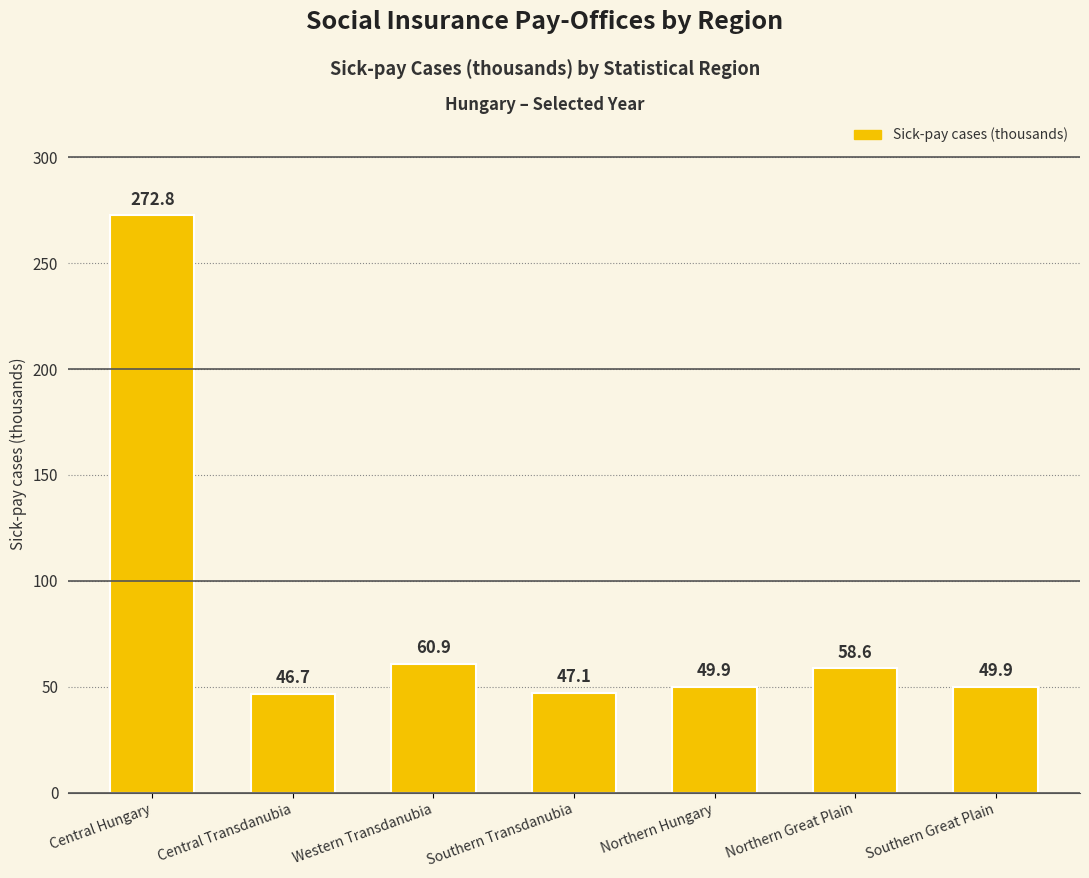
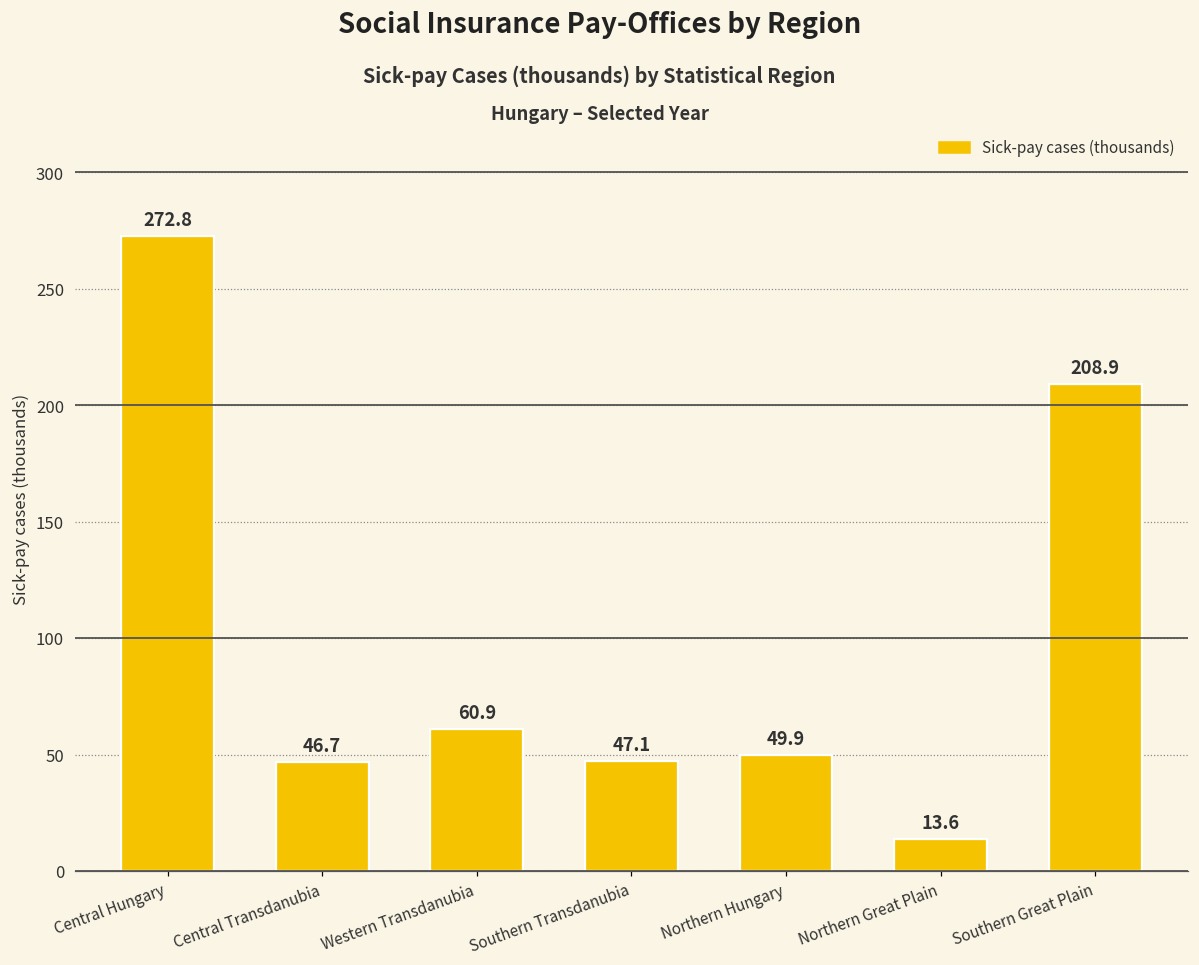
Northern Great Plain: 58.6 -> 13.6
Southern Great Plain: 49.9 -> 208.9
